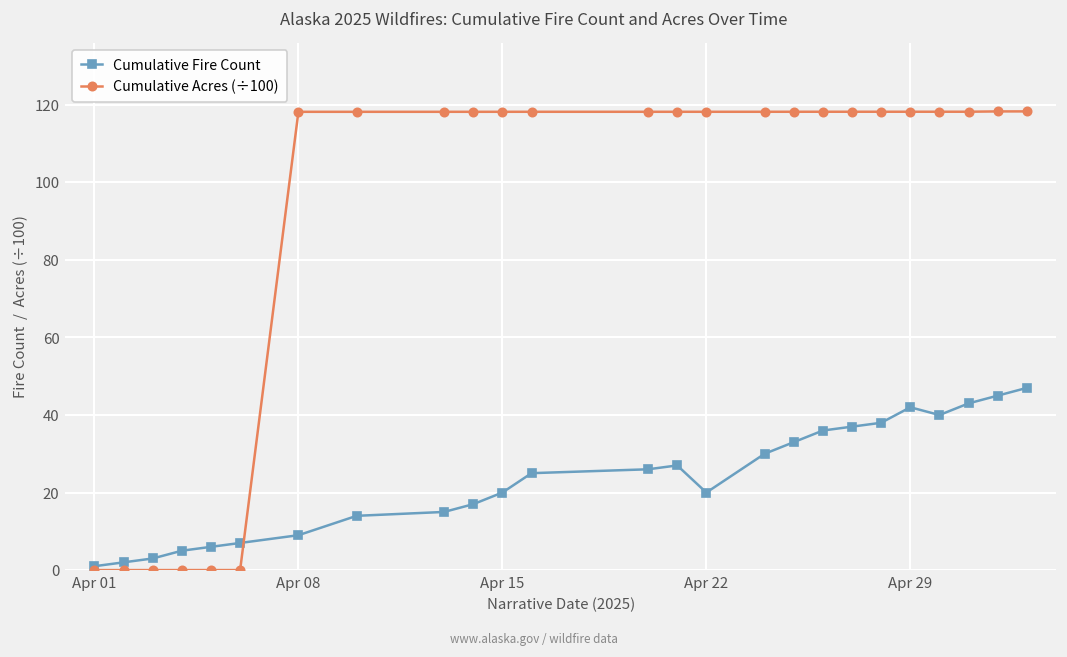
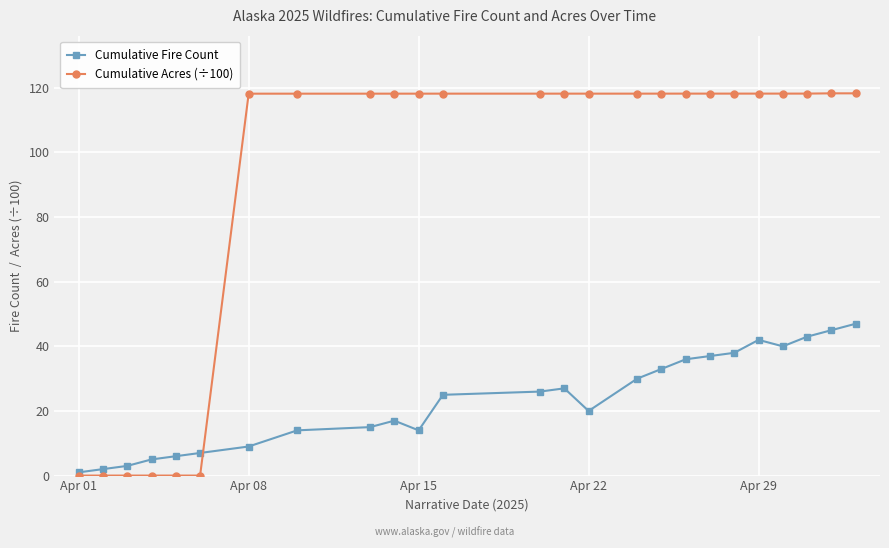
Cumulative Fire Count, Apr 15: 20 -> 14
